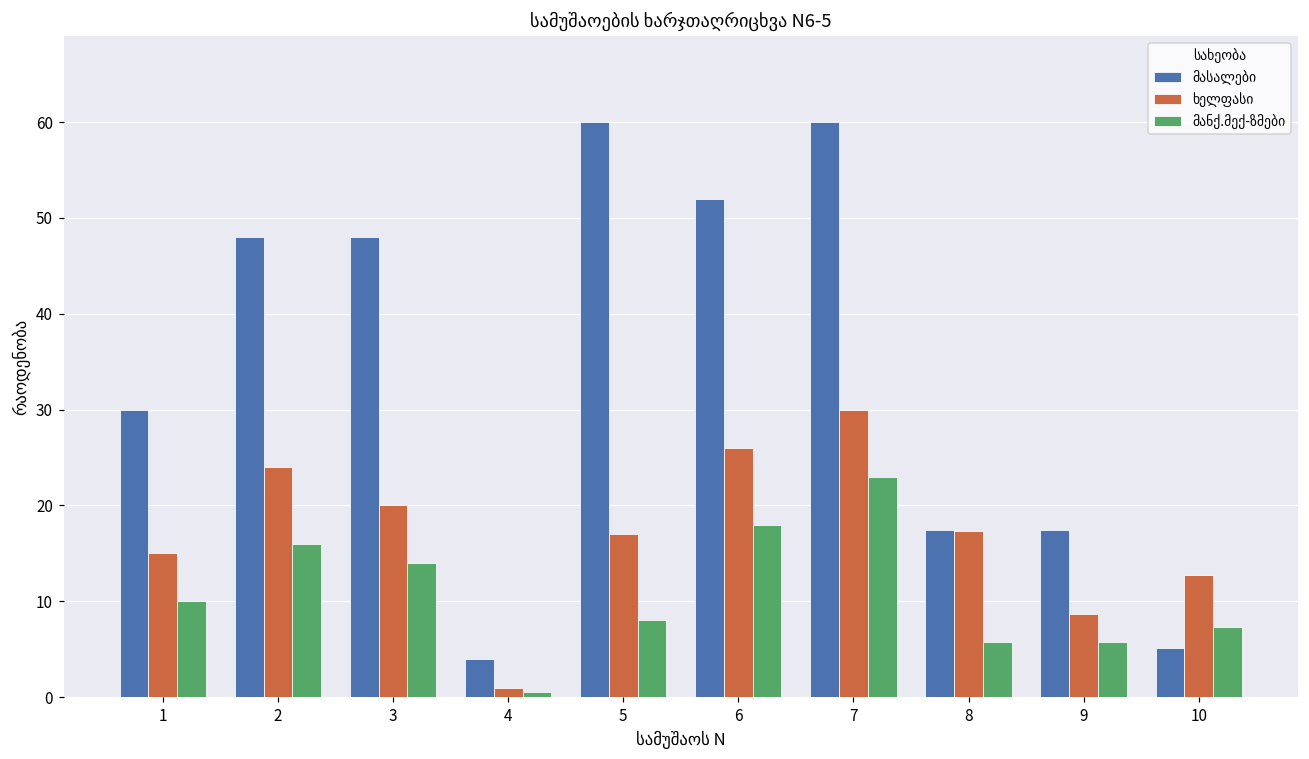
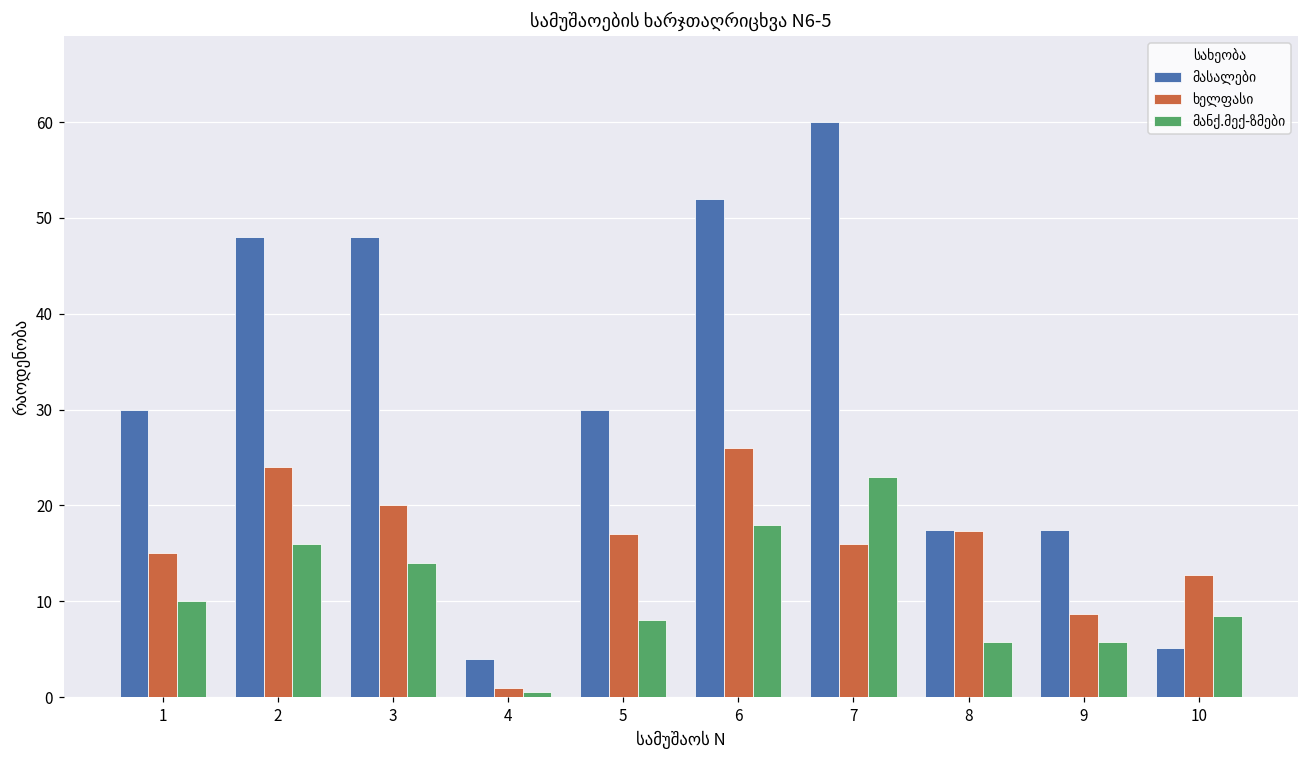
მასალები, 5: 60 -> 30
ხელფასი, 7: 30 -> 16
მანქ.მექ-ზმები, 10: 7 -> 9
